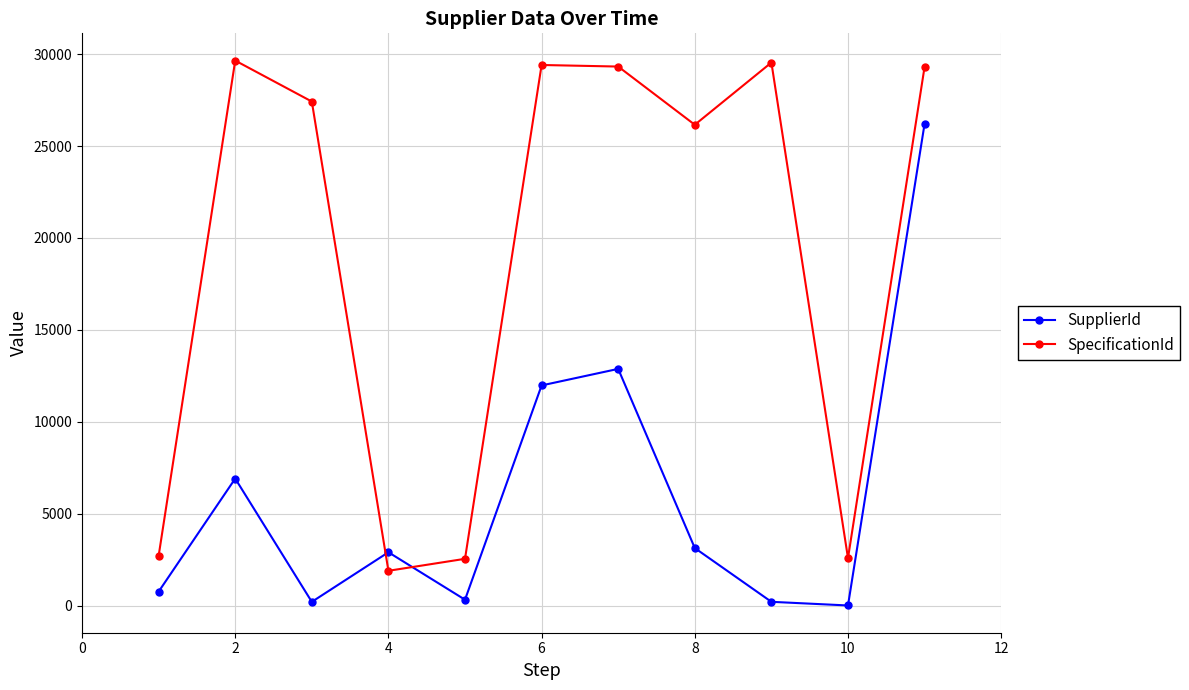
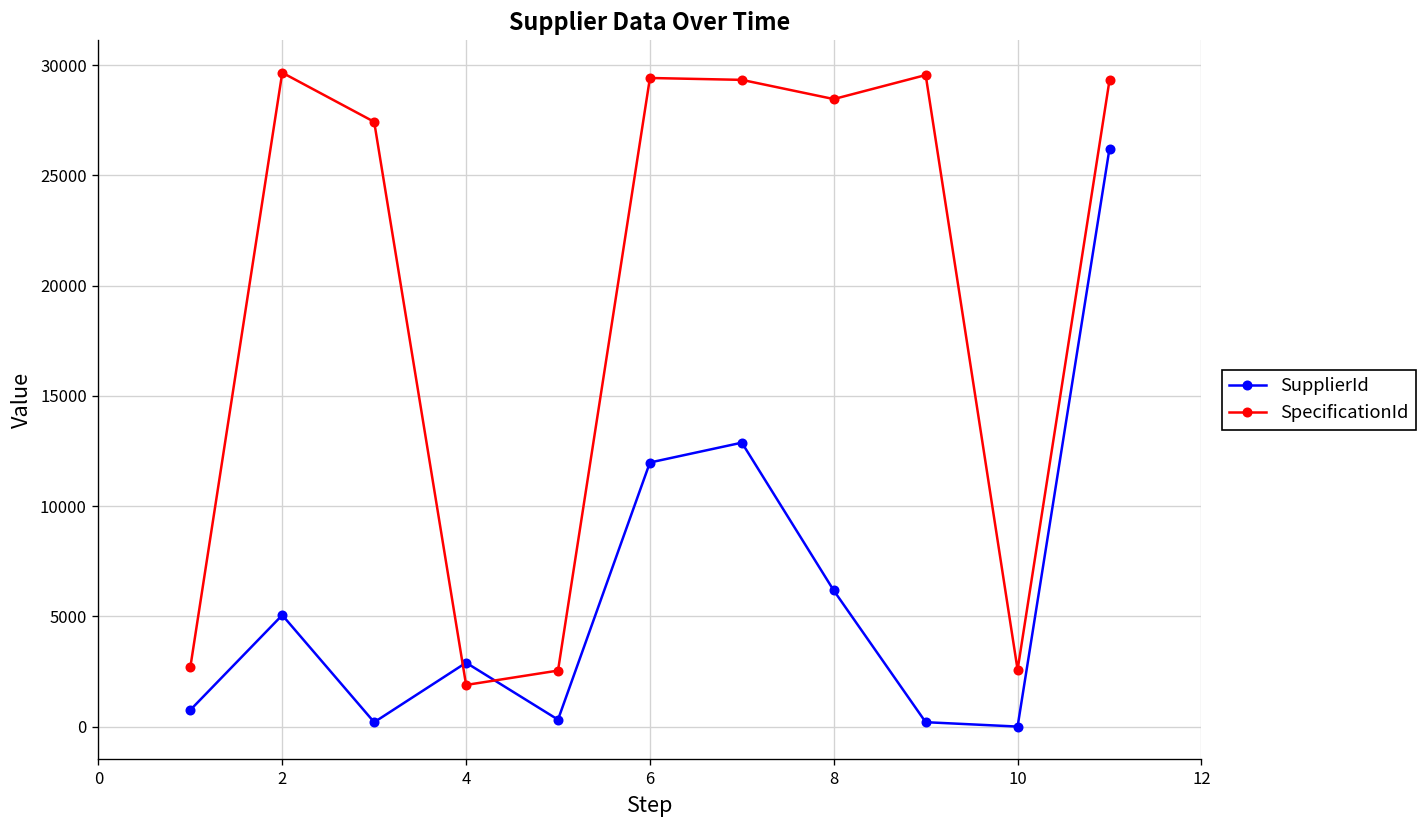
SupplierId, 2: 6900 -> 5100
SupplierId, 8: 3100 -> 6200
SpecificationId, 8: 26200 -> 28500
